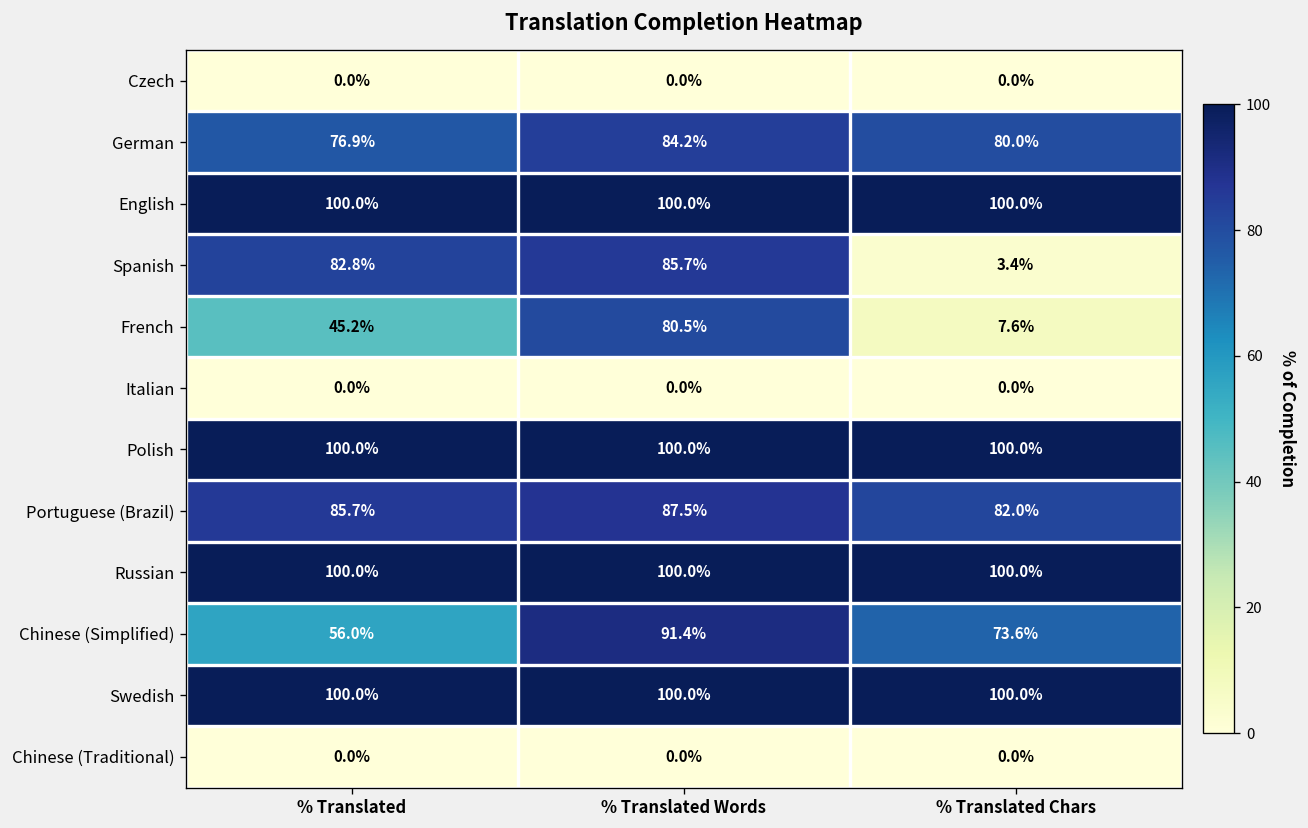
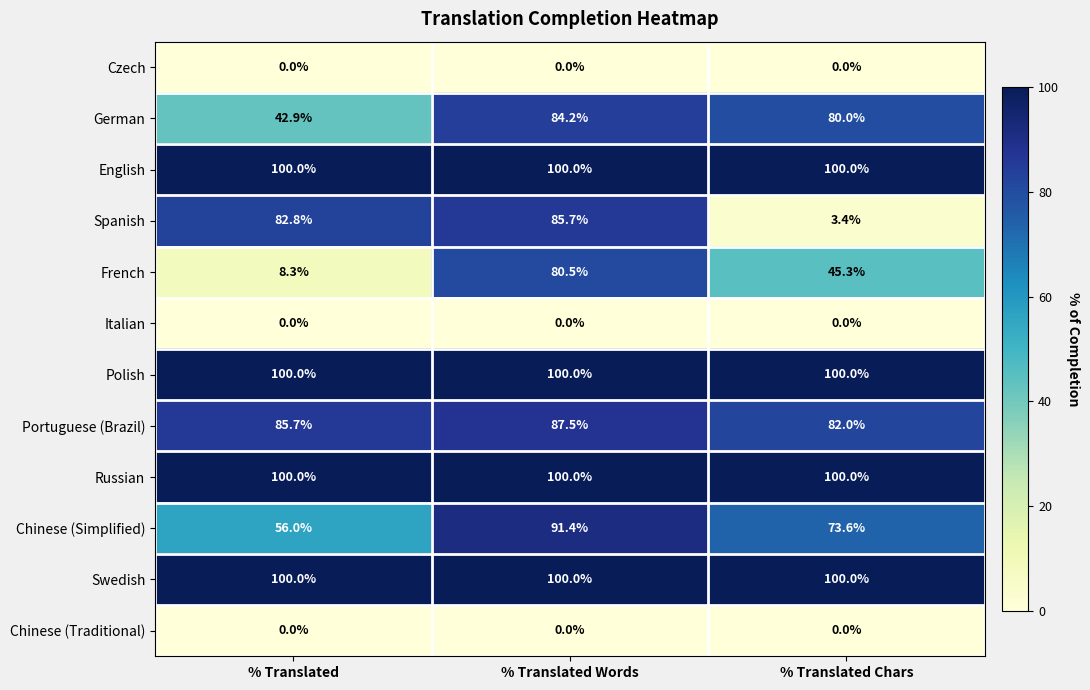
German, % Translated: 76.9% -> 42.9%
French, % Translated: 45.2% -> 8.3%
French, % Translated Chars: 7.6% -> 45.3%
